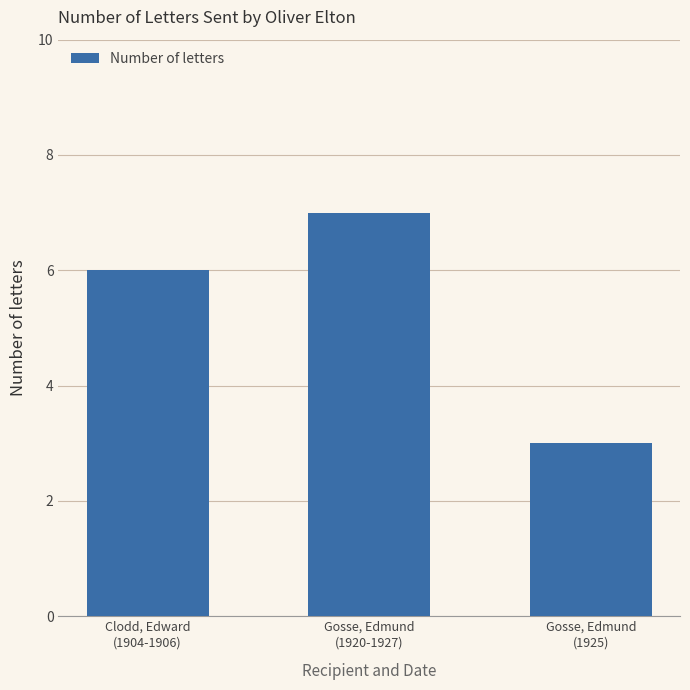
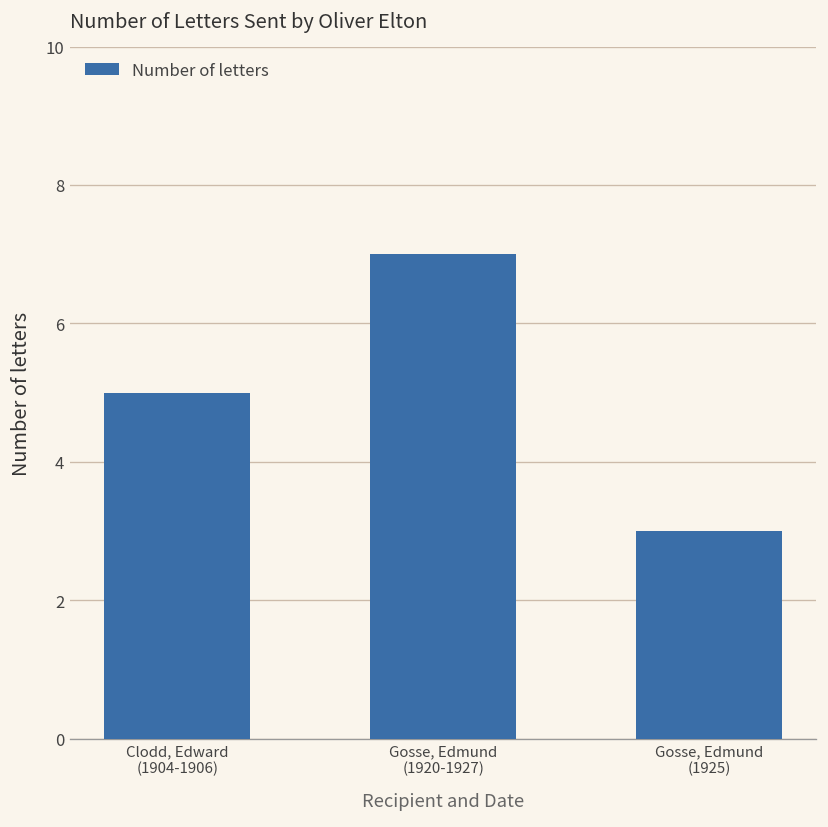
Clodd, Edward (1904-1906): 6 -> 5
